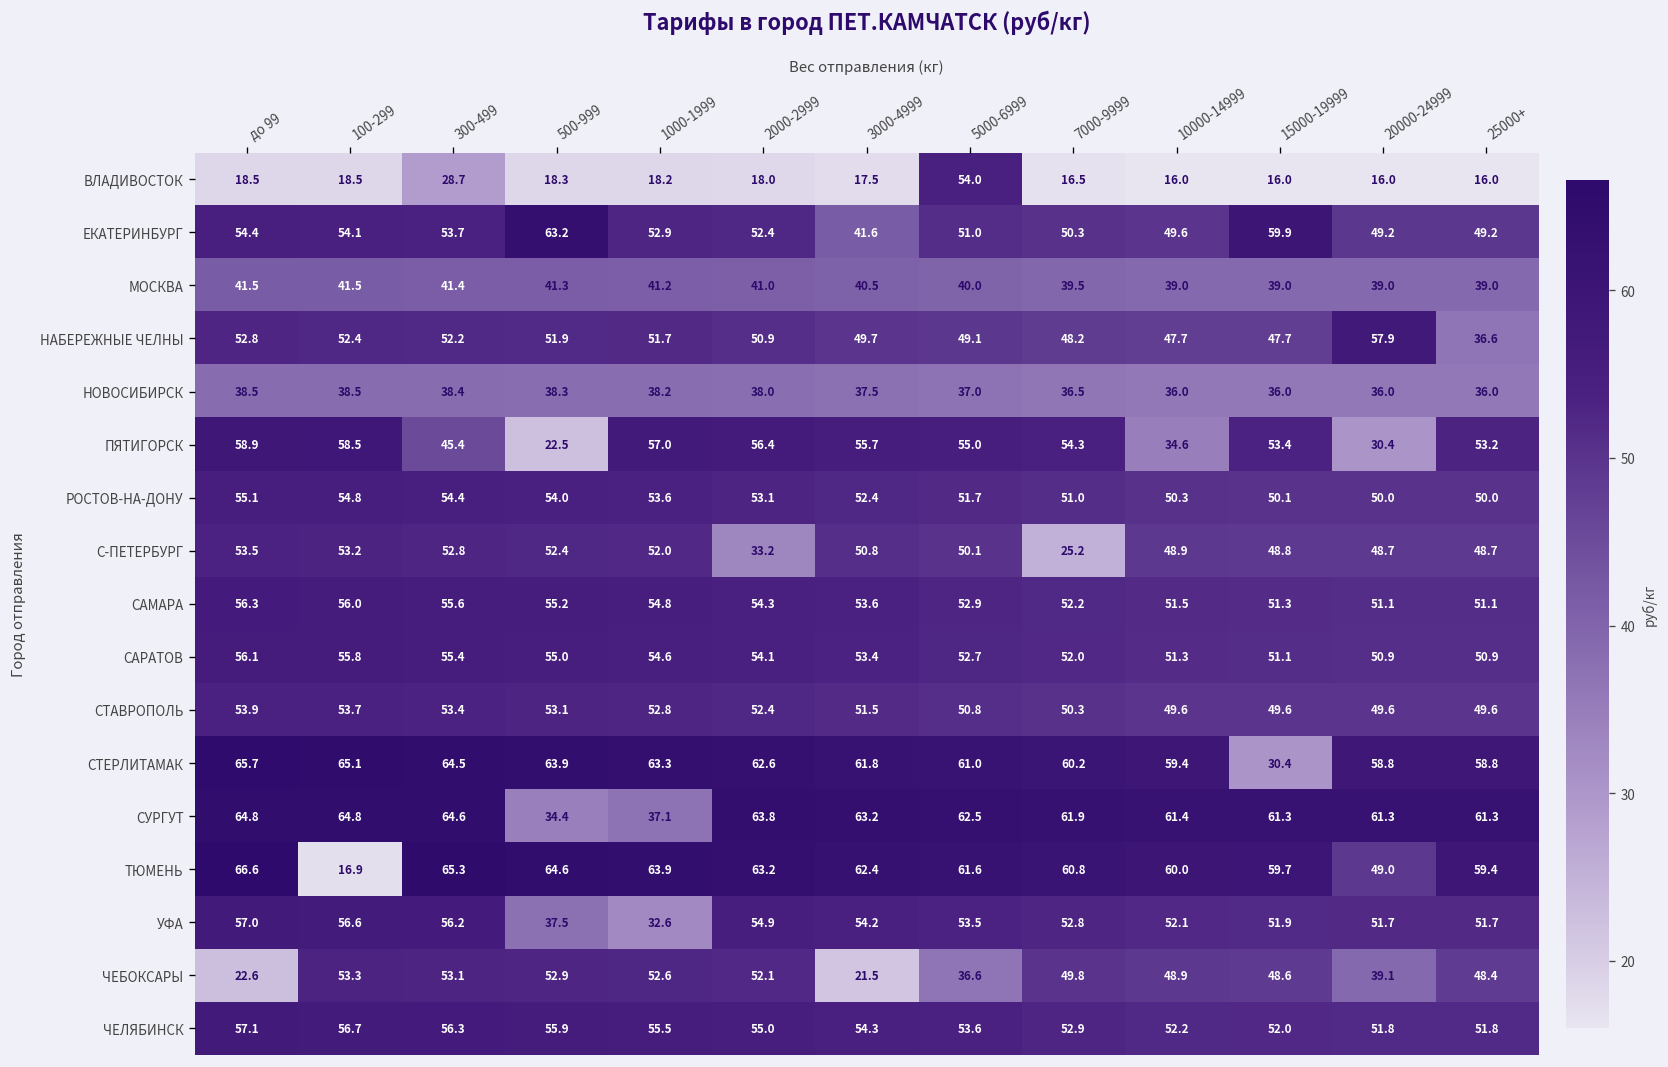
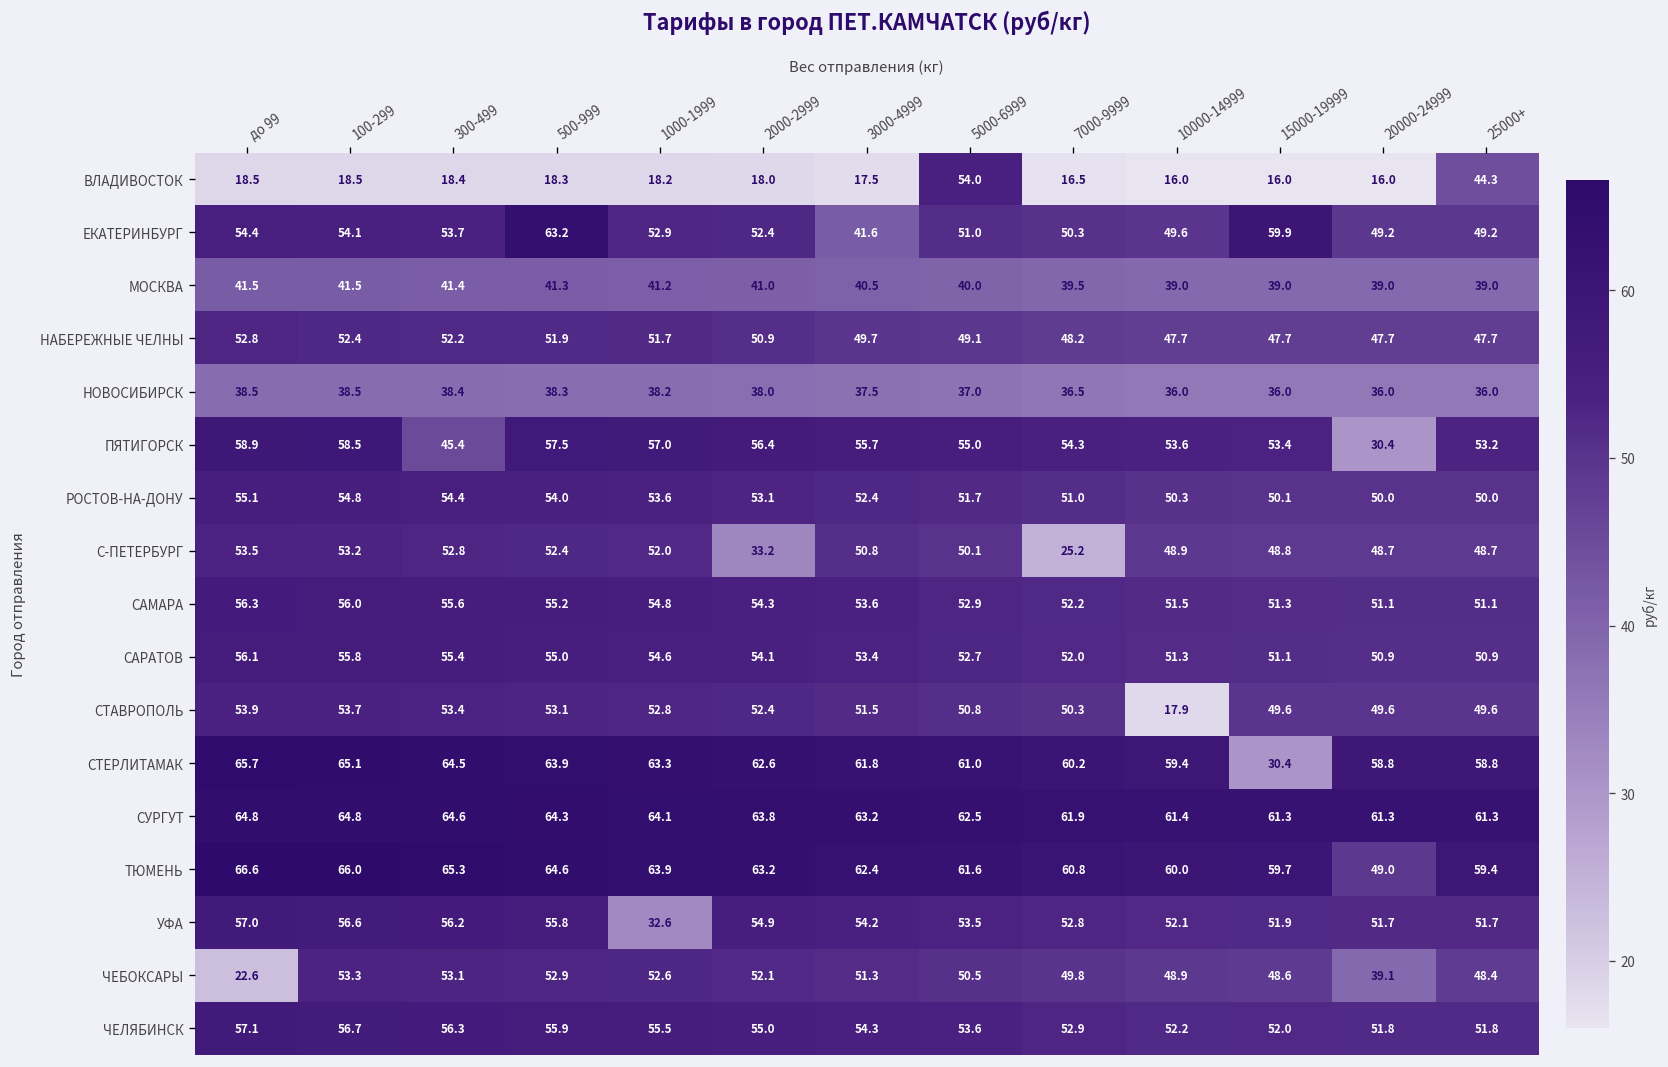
ВЛАДИВОСТОК, 300-499: 28.7 -> 18.4
ВЛАДИВОСТОК, 25000+: 16.0 -> 44.3
НАБЕРЕЖНЫЕ ЧЕЛНЫ, 20000-24999: 57.9 -> 47.7
НАБЕРЕЖНЫЕ ЧЕЛНЫ, 25000+: 36.6 -> 47.7
ПЯТИГОРСК, 500-999: 22.5 -> 57.5
ПЯТИГОРСК, 10000-14999: 34.6 -> 53.6
СТАВРОПОЛЬ, 10000-14999: 49.6 -> 17.9
СУРГУТ, 500-999: 34.4 -> 64.3
СУРГУТ, 1000-1999: 37.1 -> 64.1
ТЮМЕНЬ, 100-299: 16.9 -> 66.0
УФА, 500-999: 37.5 -> 55.8
ЧЕБОКСАРЫ, 3000-4999: 21.5 -> 51.3
ЧЕБОКСАРЫ, 5000-6999: 36.6 -> 50.5
